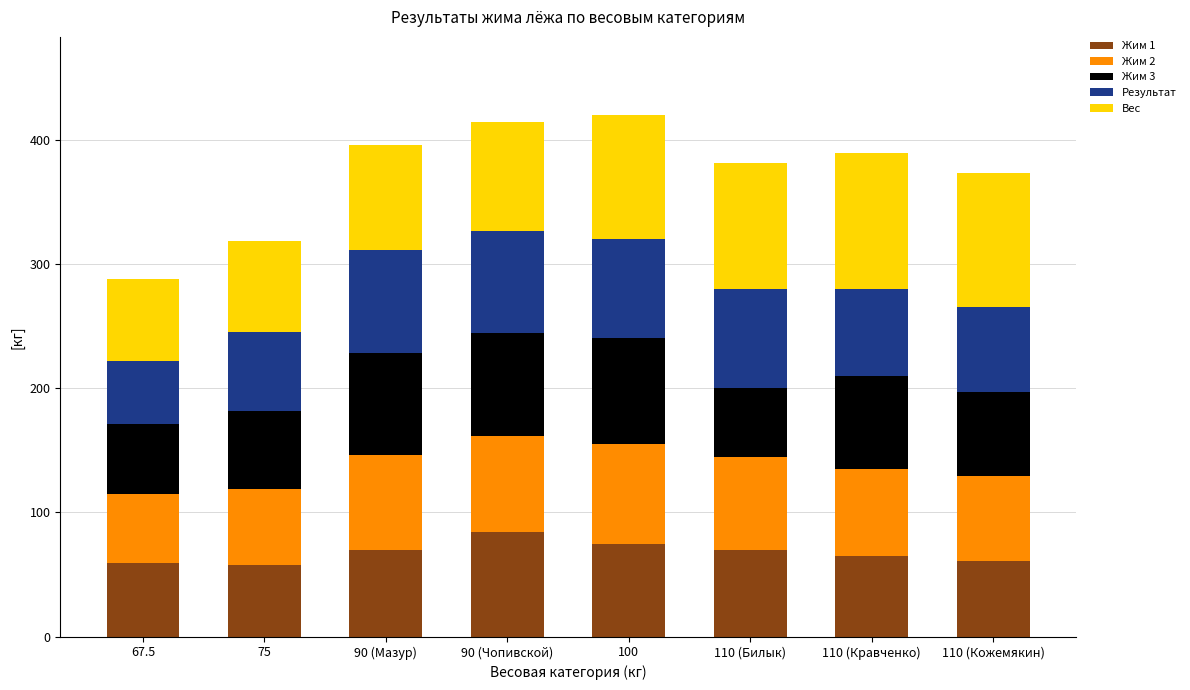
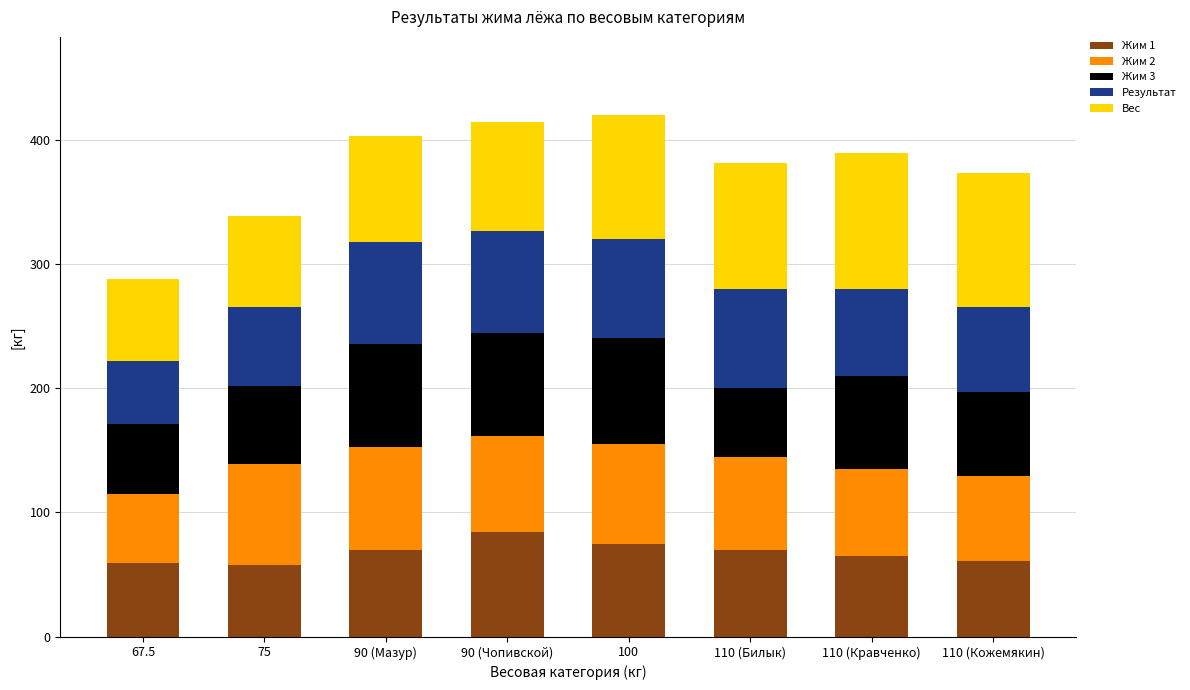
Жим 2, 75: 61 -> 81
Жим 2, 90 (Мазур): 76 -> 83
